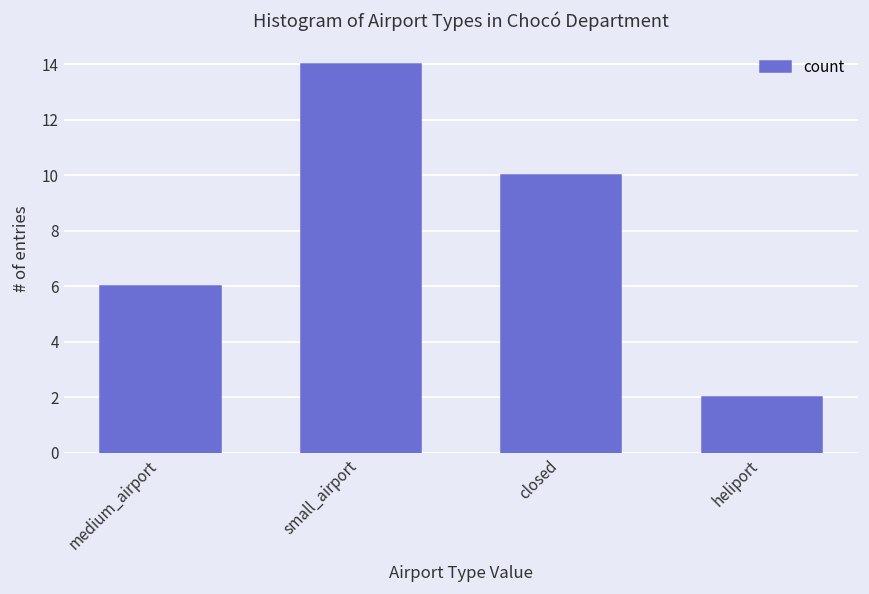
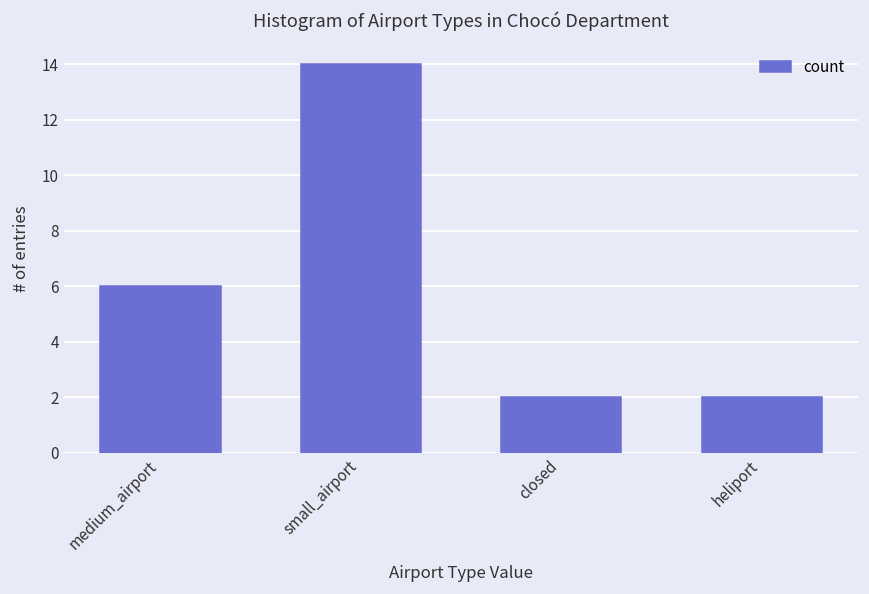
closed: 10 -> 2
